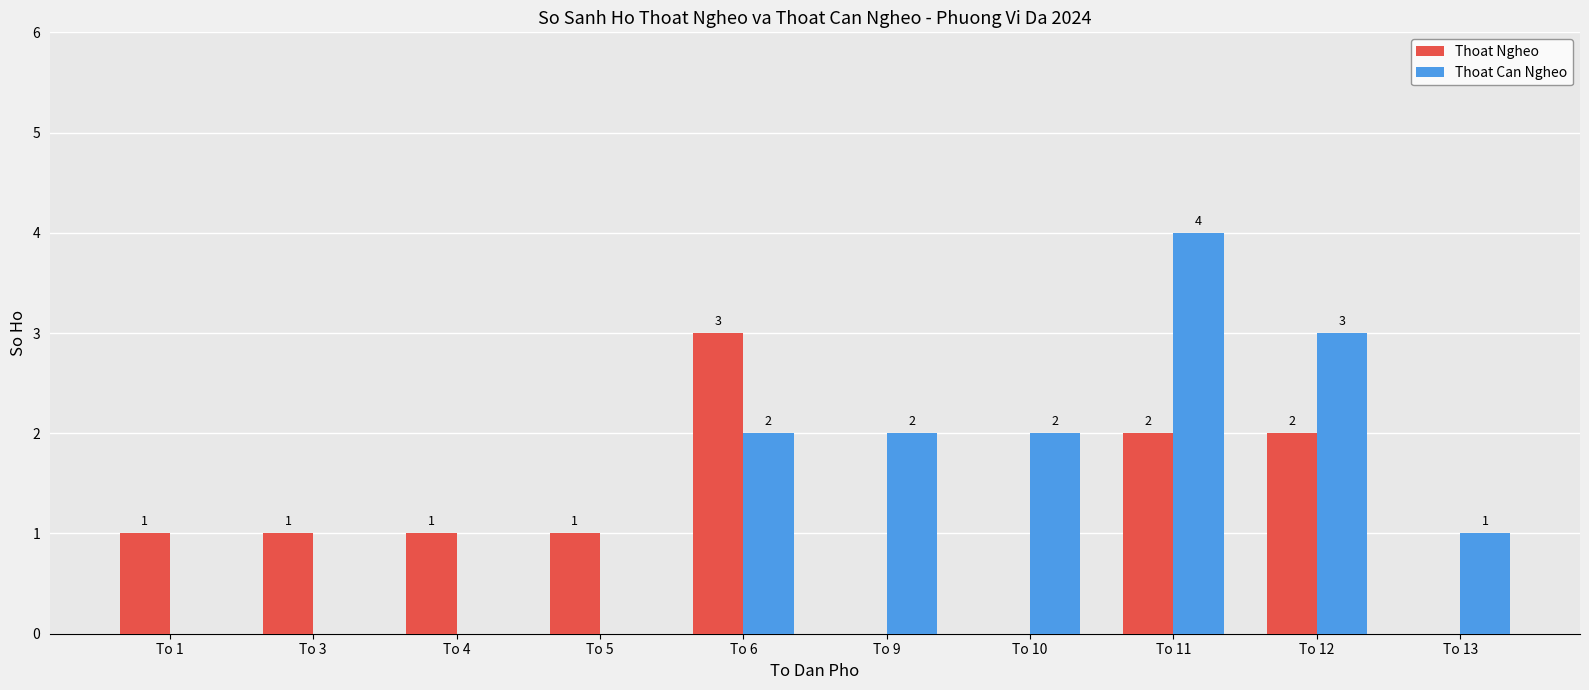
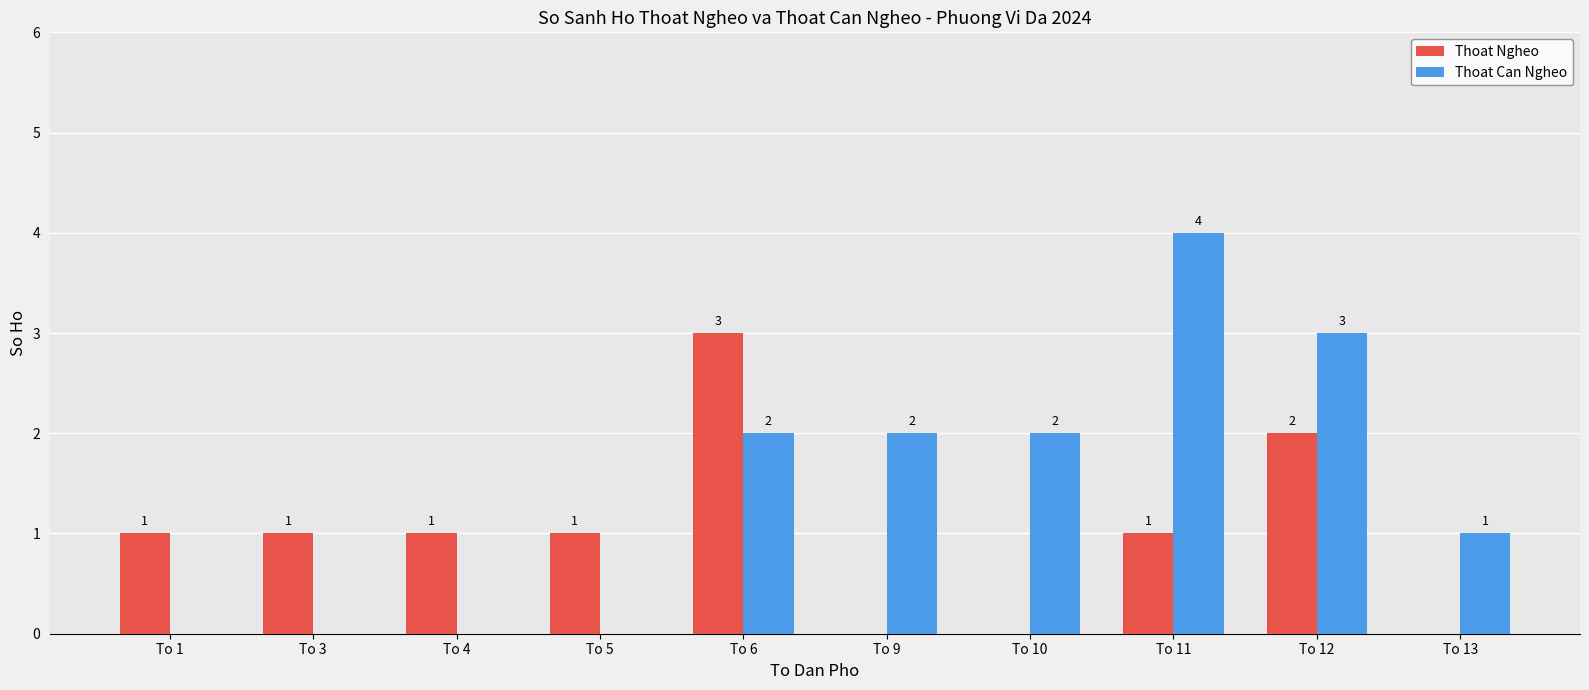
Thoat Ngheo, To 11: 2 -> 1
